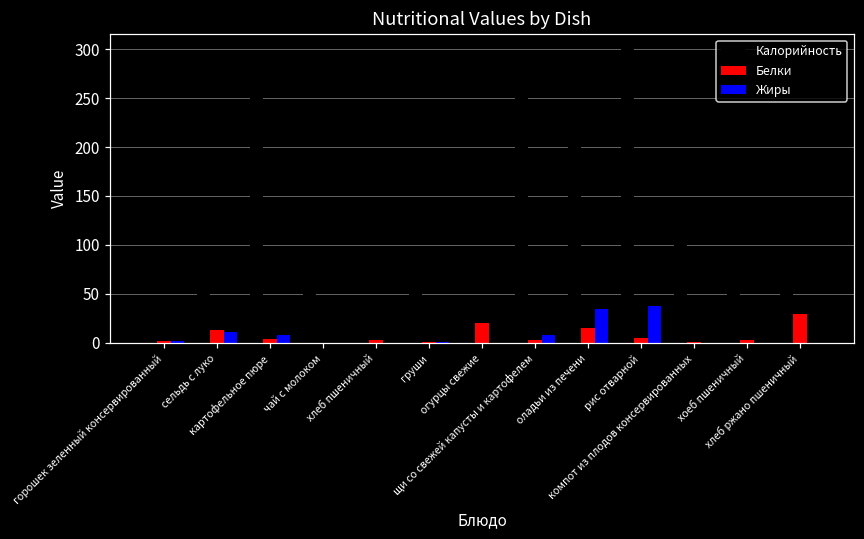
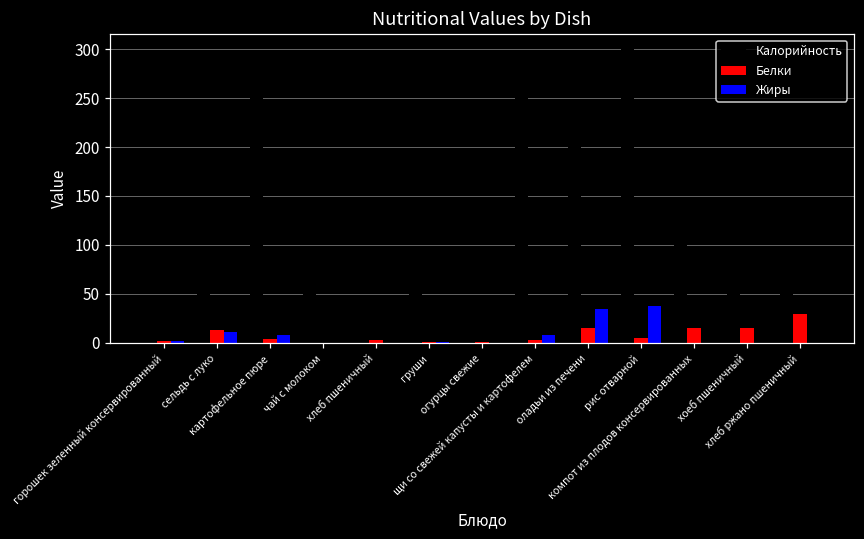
Белки, огурцы свежие: 20 -> 0
Белки, компот из плодов консервированных: 0 -> 20
Белки, хоеб пшеничный: 0 -> 20
